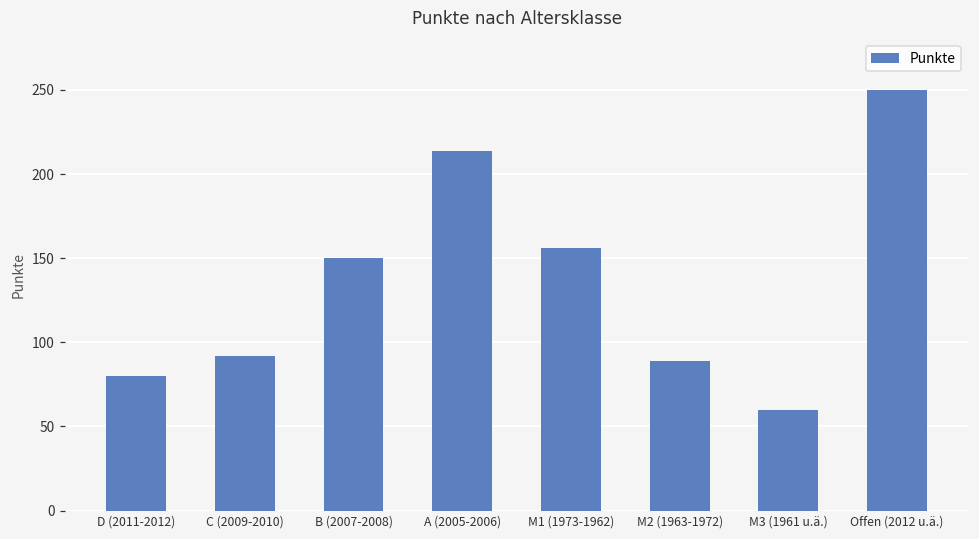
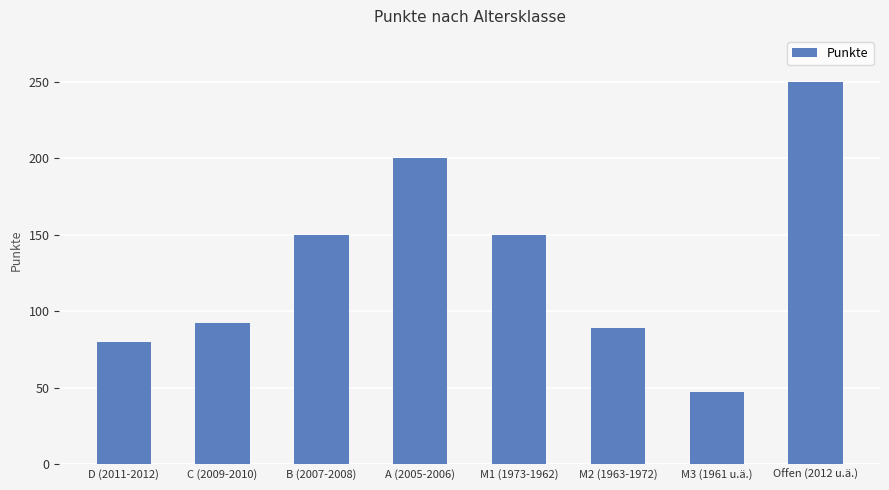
A (2005-2006): 214 -> 200
M1 (1973-1962): 156 -> 150
M3 (1961 u.ä.): 60 -> 47
